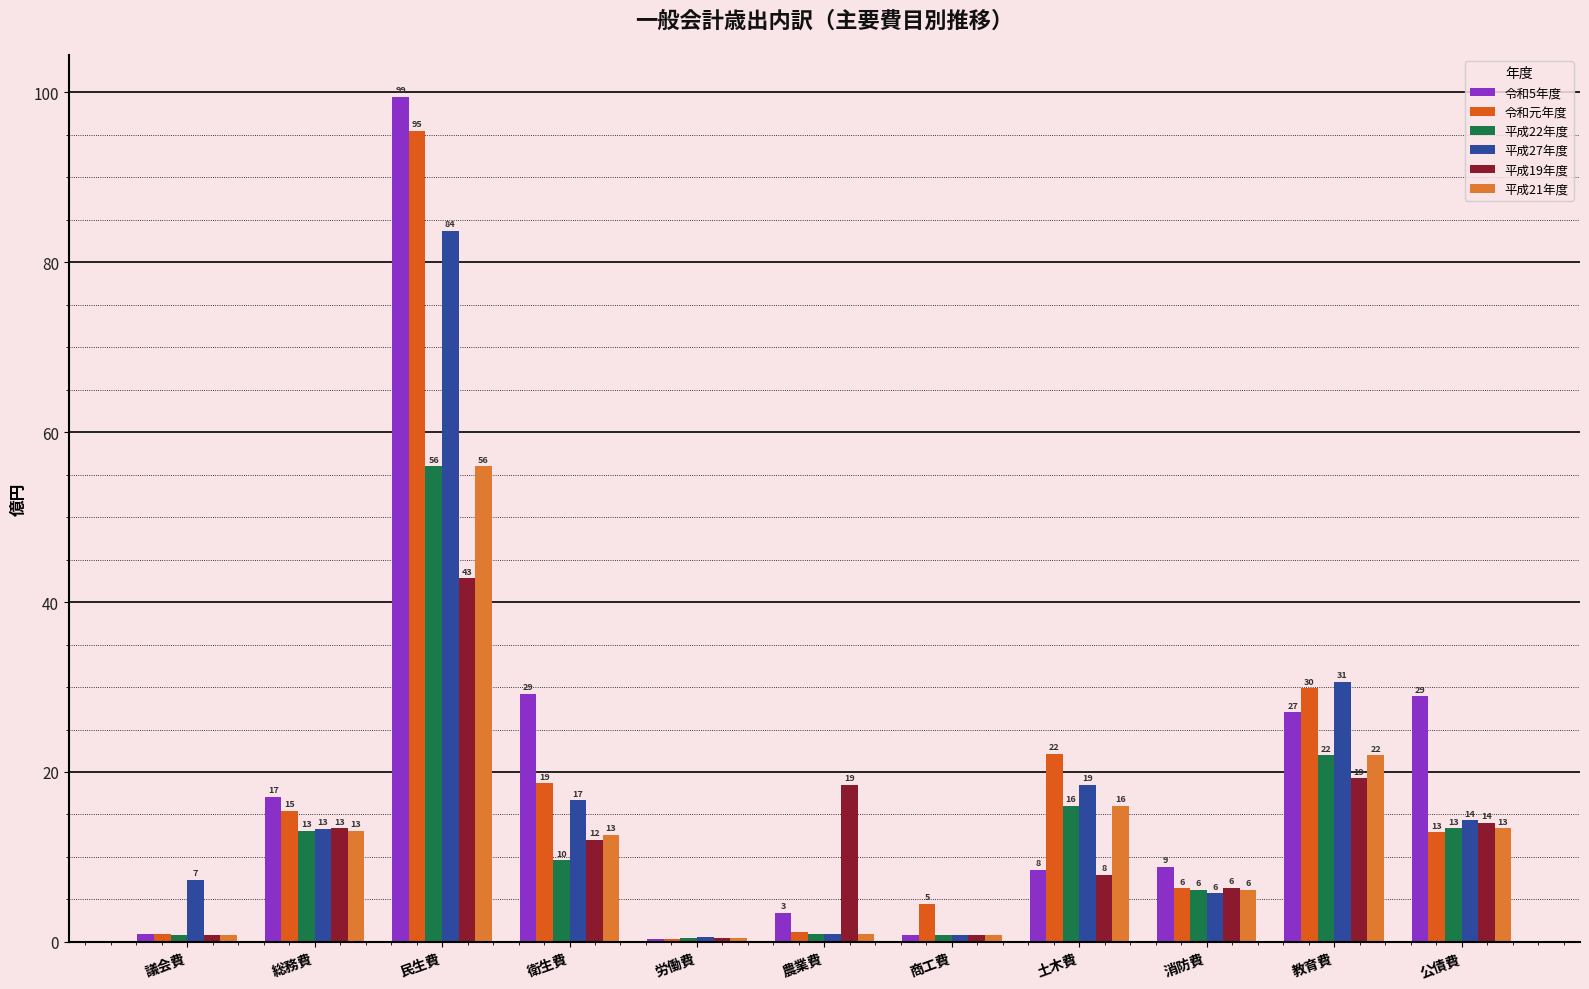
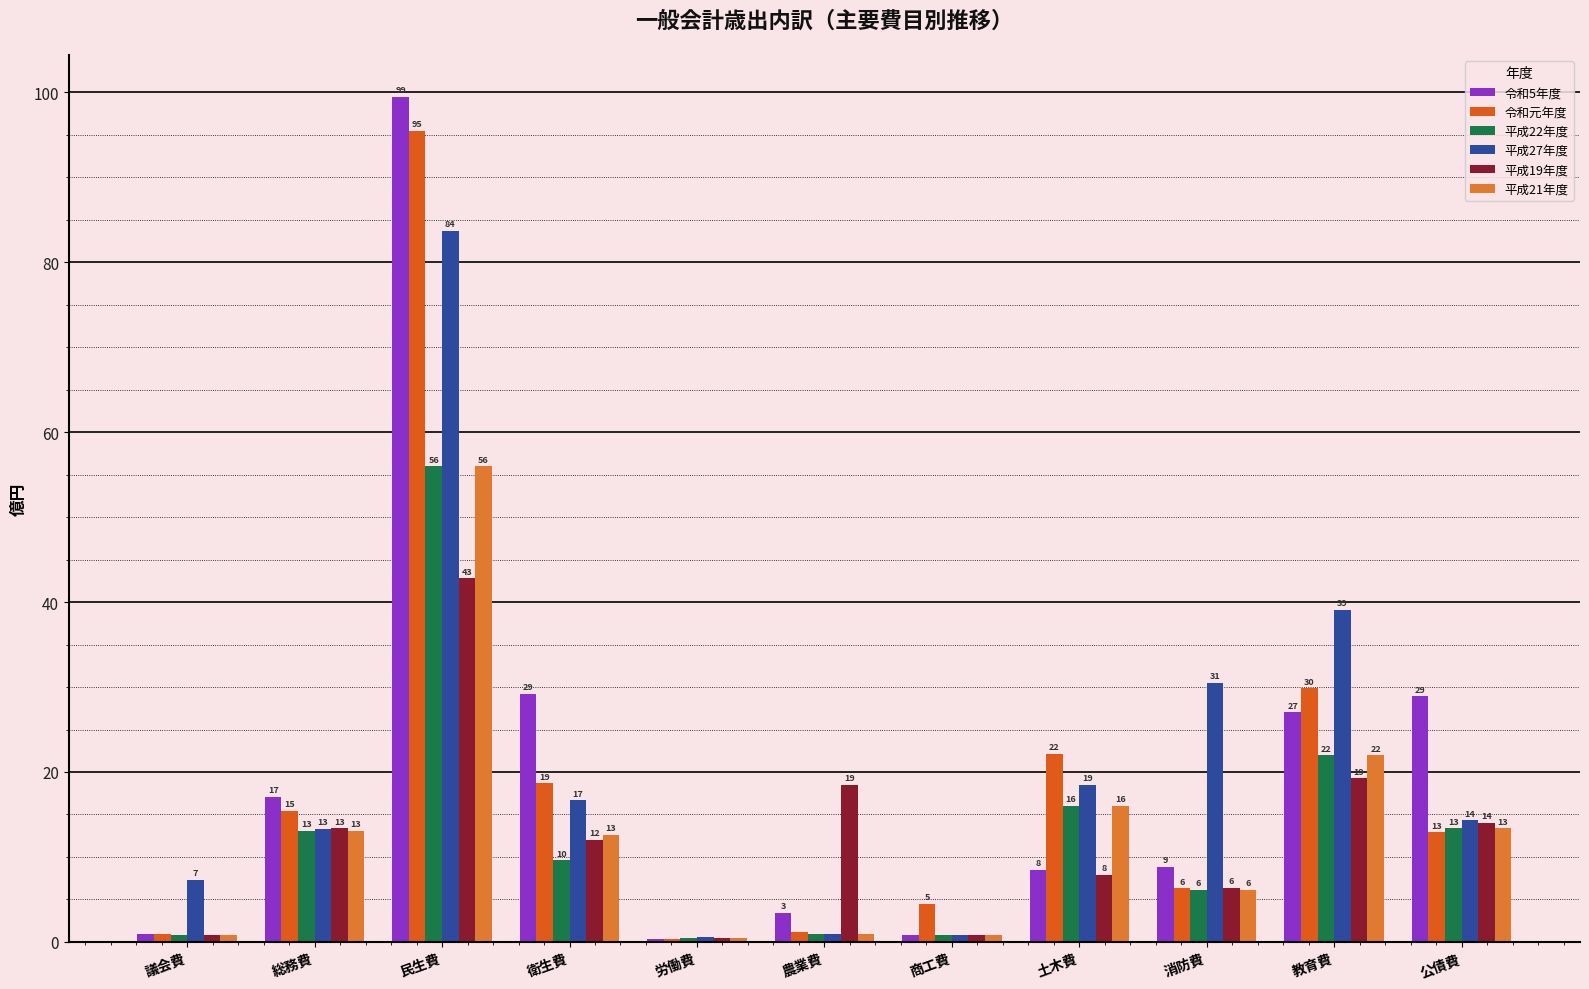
平成27年度, 消防費: 6 -> 31
平成27年度, 教育費: 31 -> 39
